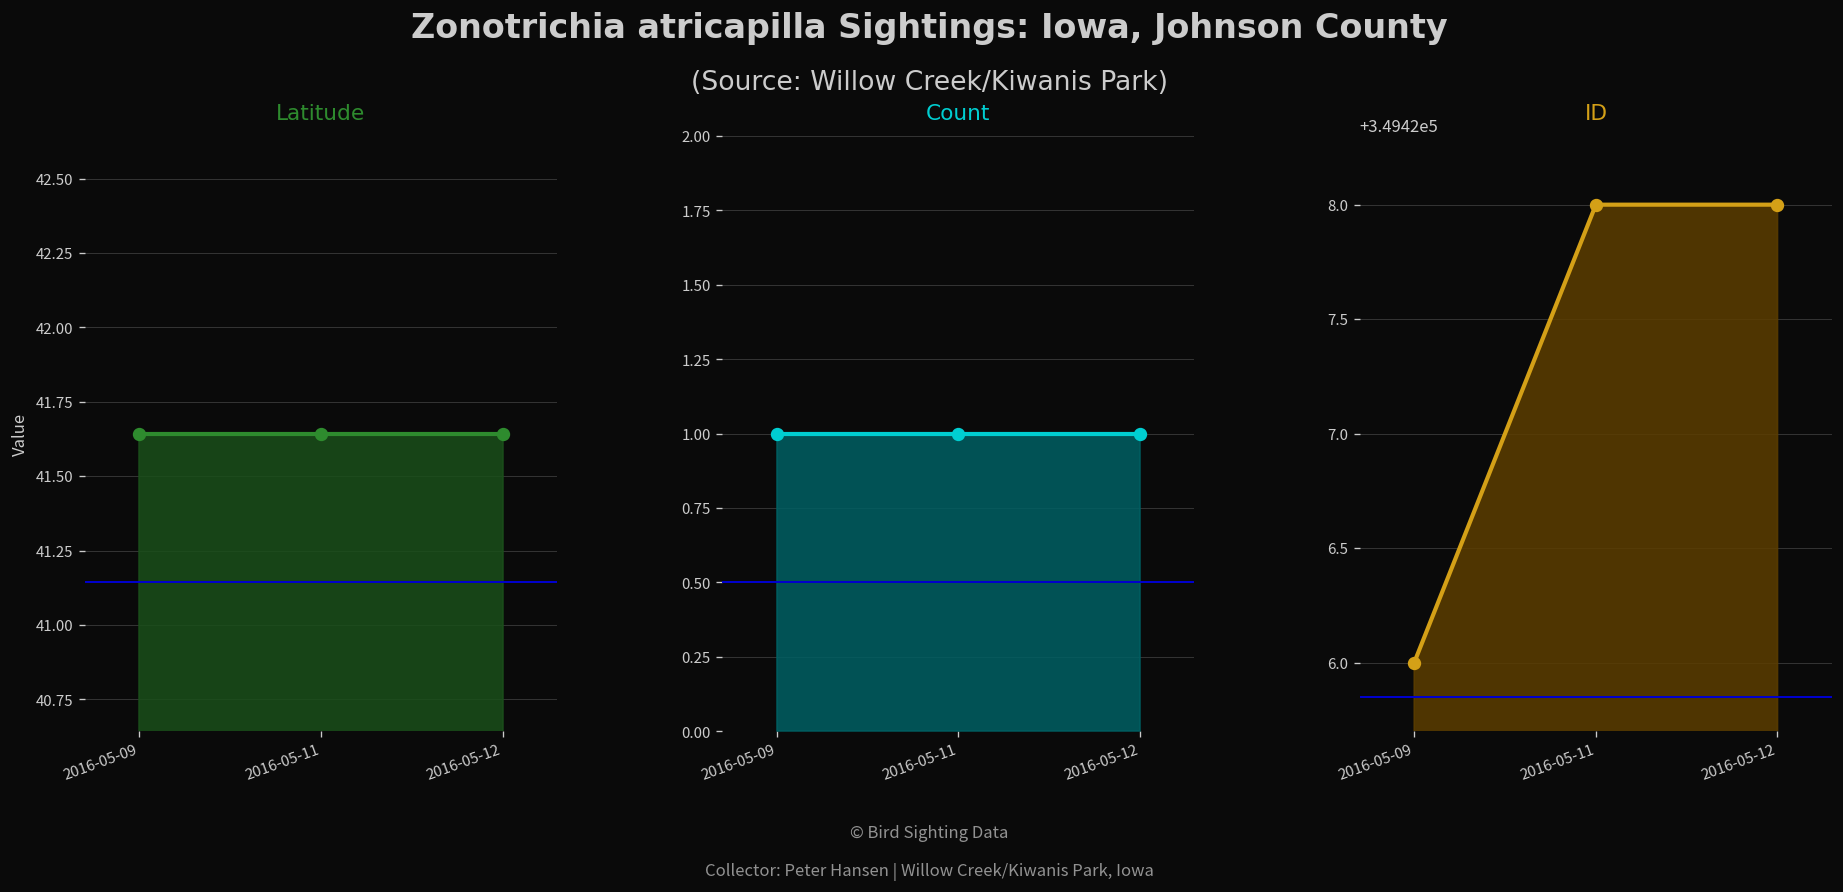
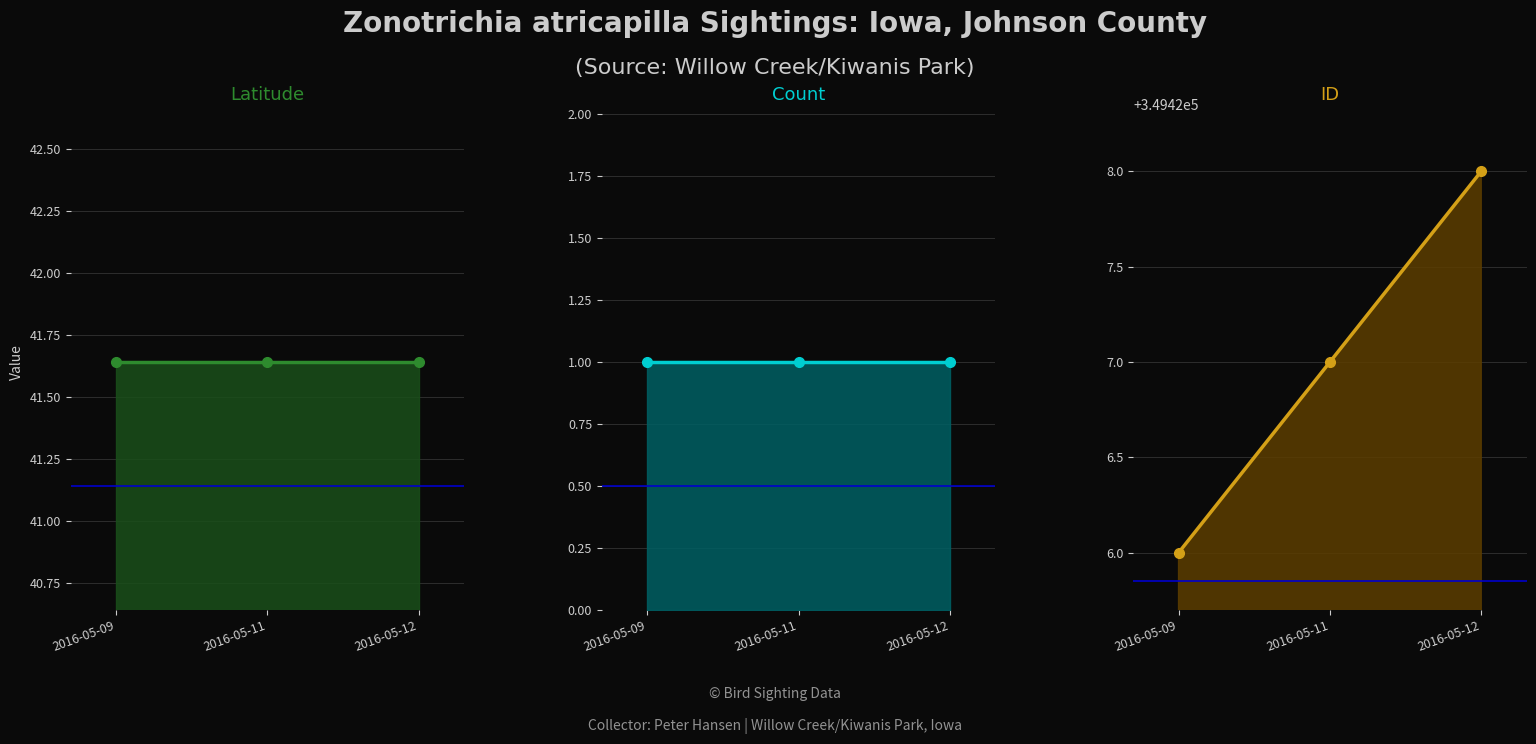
ID, 2016-05-11: 349428 -> 349427
